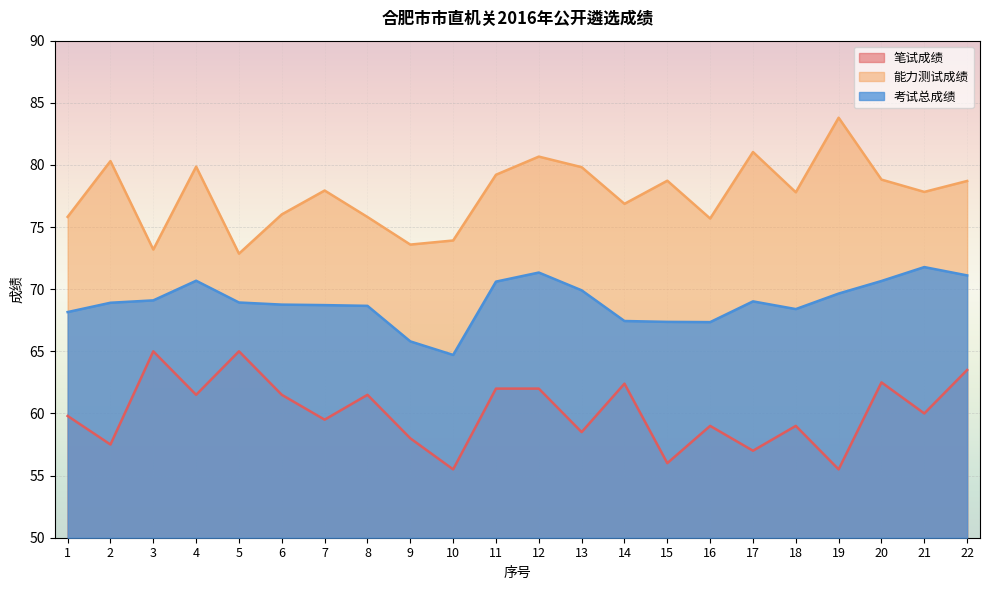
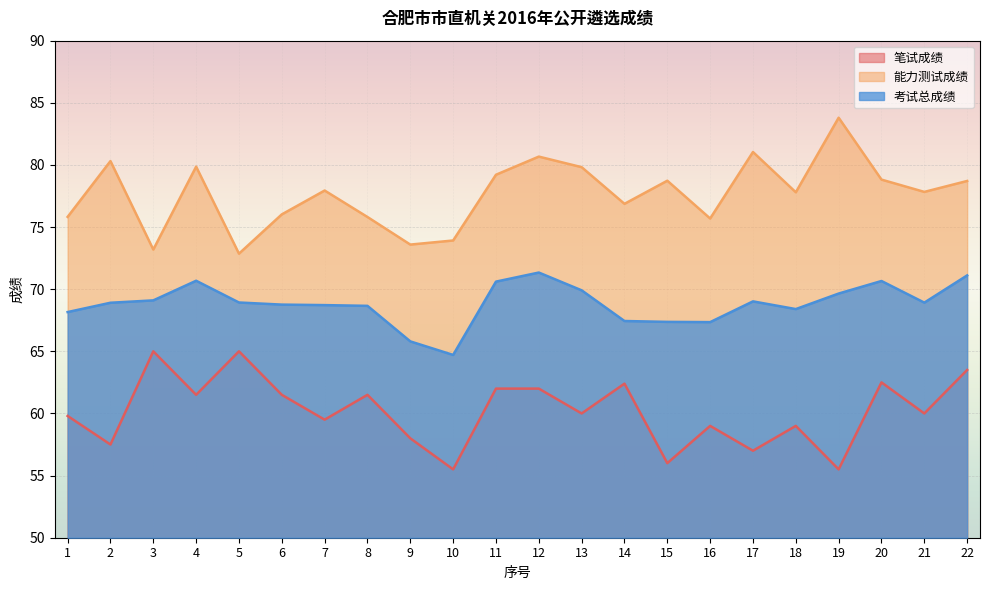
笔试成绩, 13: 58.5 -> 60.0
考试总成绩, 21: 71.8 -> 68.9
